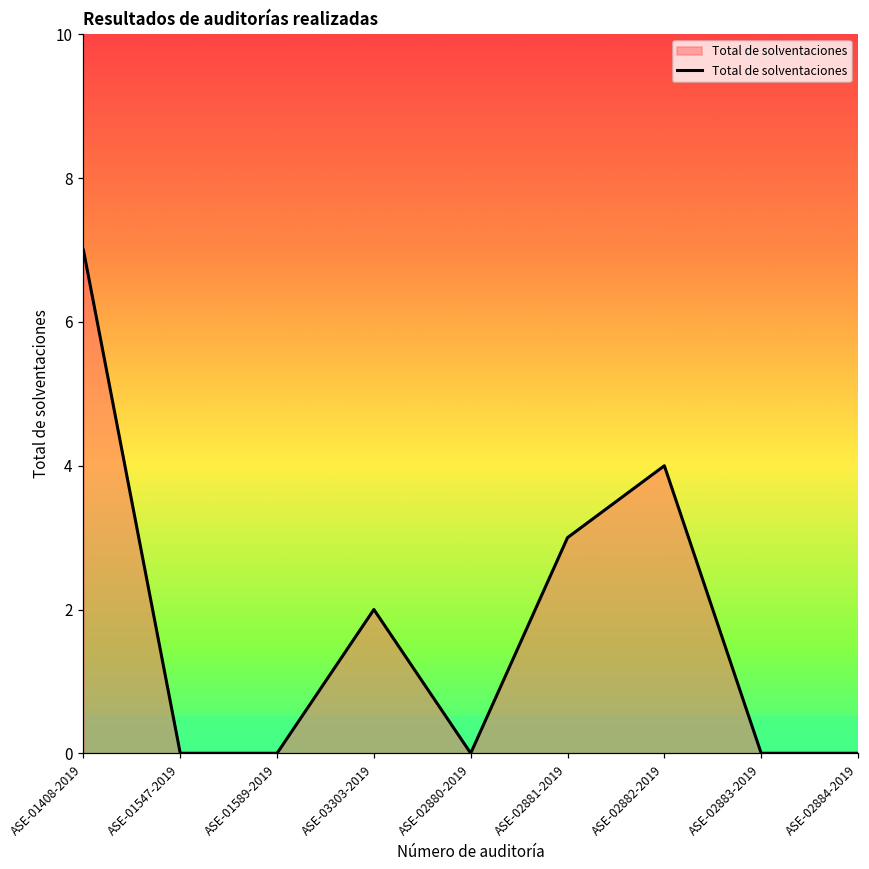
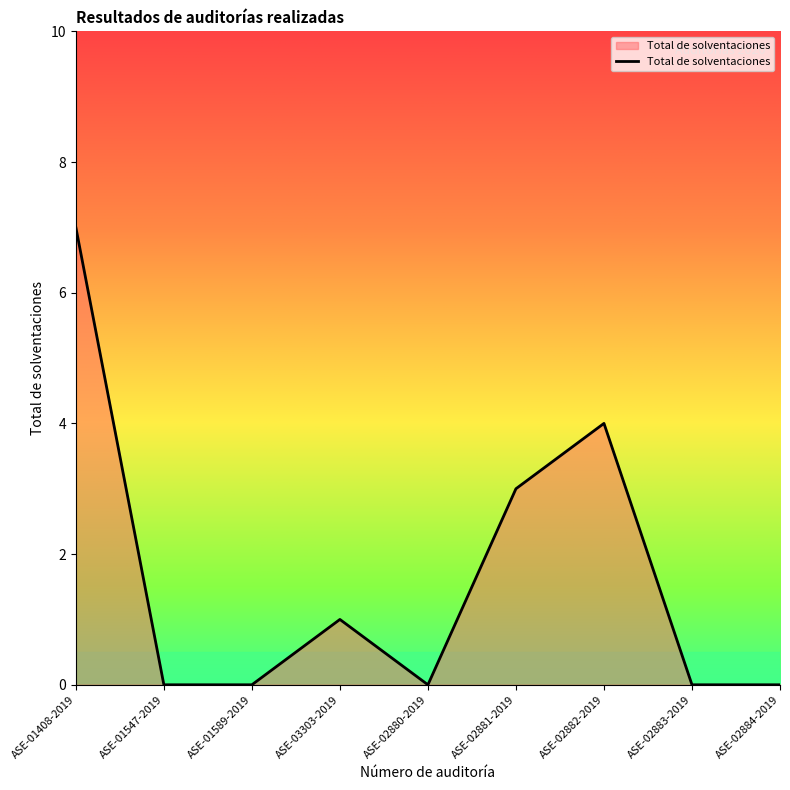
ASE-03303-2019: 2 -> 1
